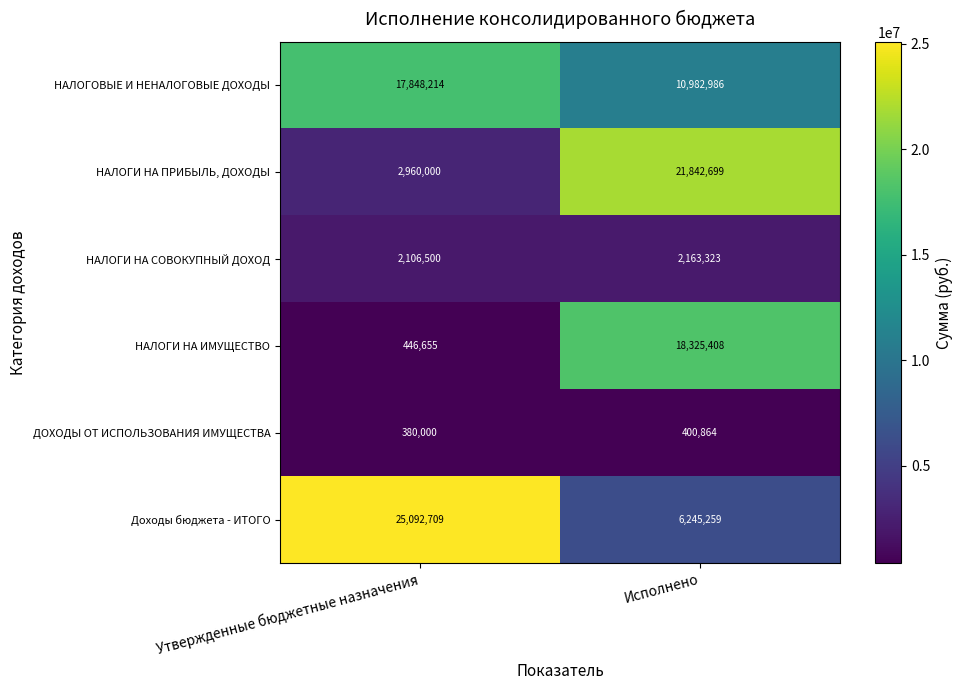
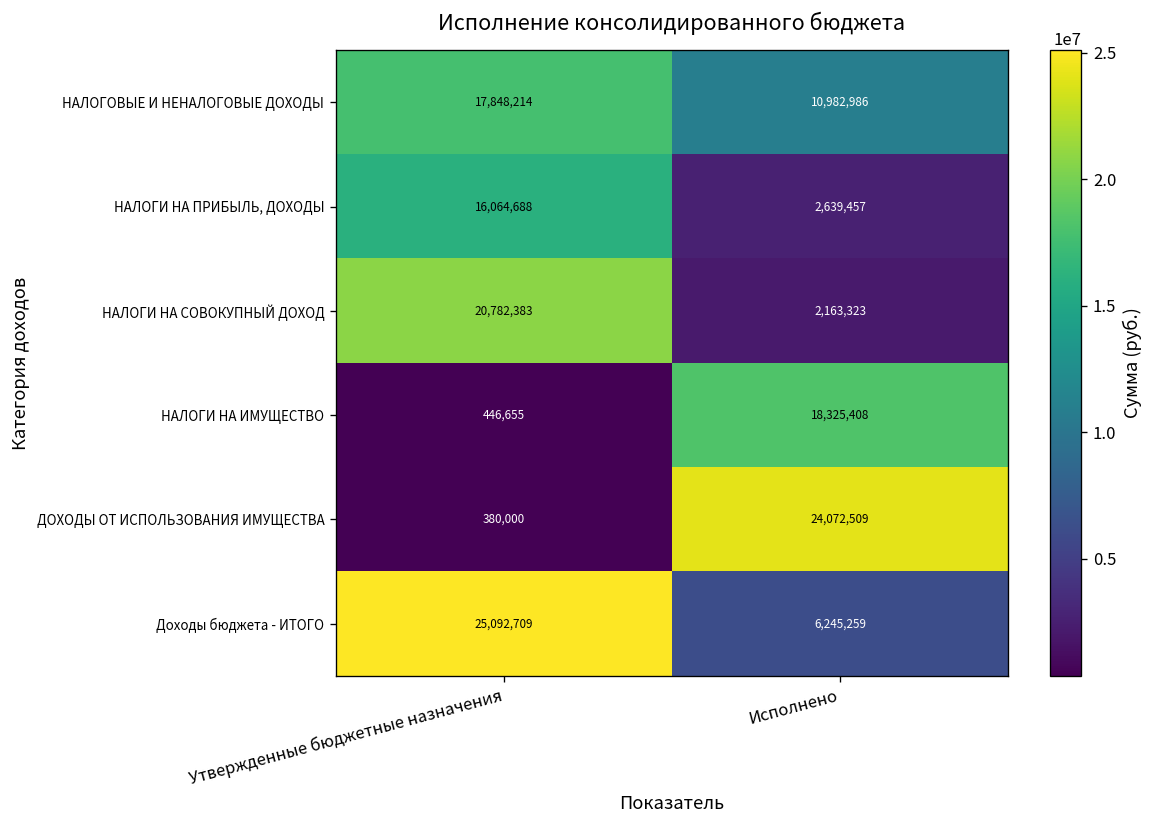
НАЛОГИ НА ПРИБЫЛЬ, ДОХОДЫ, Утвержденные бюджетные назначения: 2,960,000 -> 16,064,688
НАЛОГИ НА ПРИБЫЛЬ, ДОХОДЫ, Исполнено: 21,842,699 -> 2,639,457
НАЛОГИ НА СОВОКУПНЫЙ ДОХОД, Утвержденные бюджетные назначения: 2,106,500 -> 20,782,383
ДОХОДЫ ОТ ИСПОЛЬЗОВАНИЯ ИМУЩЕСТВА, Исполнено: 400,864 -> 24,072,509
